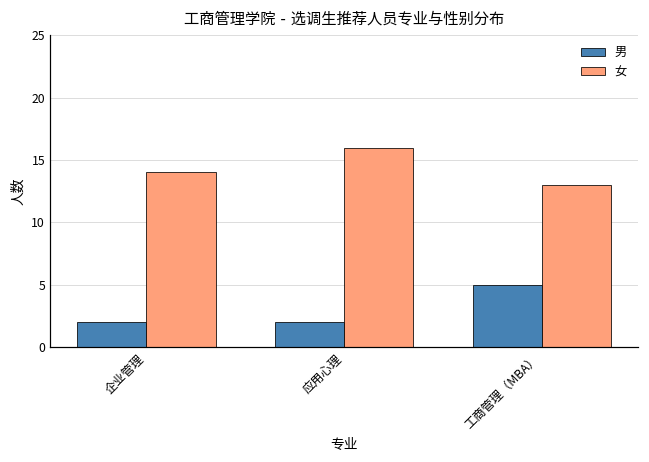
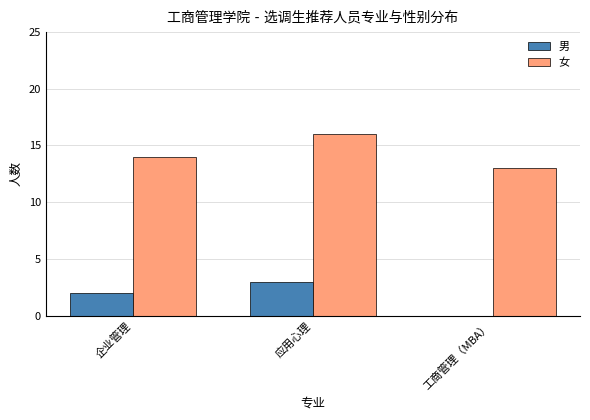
男, 应用心理: 2 -> 3
男, 工商管理（MBA）: 5 -> 0
